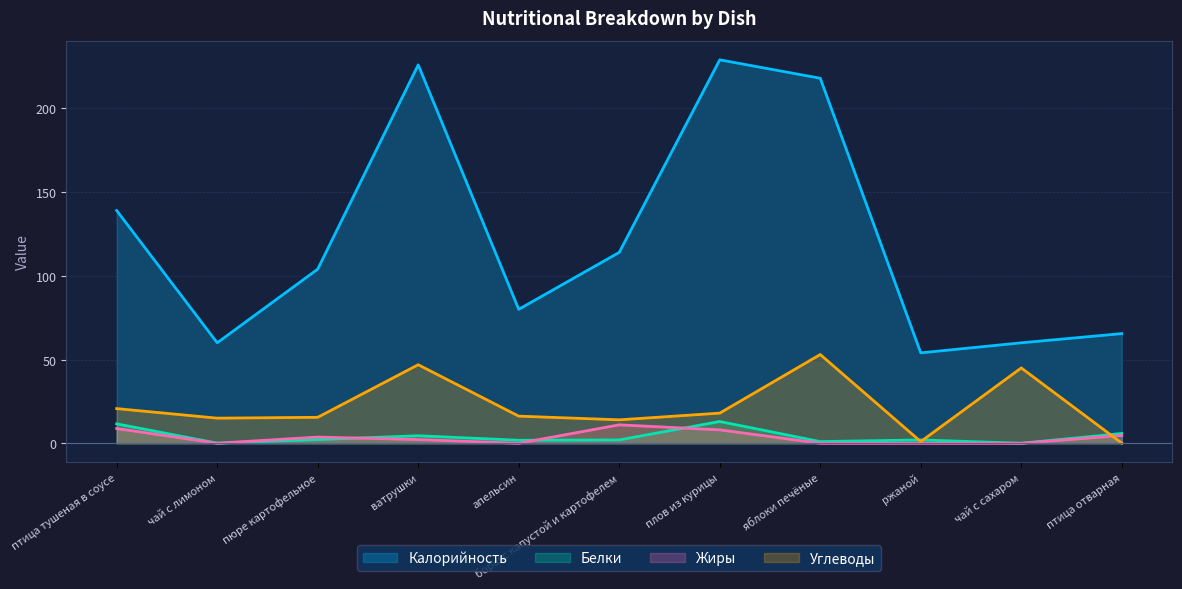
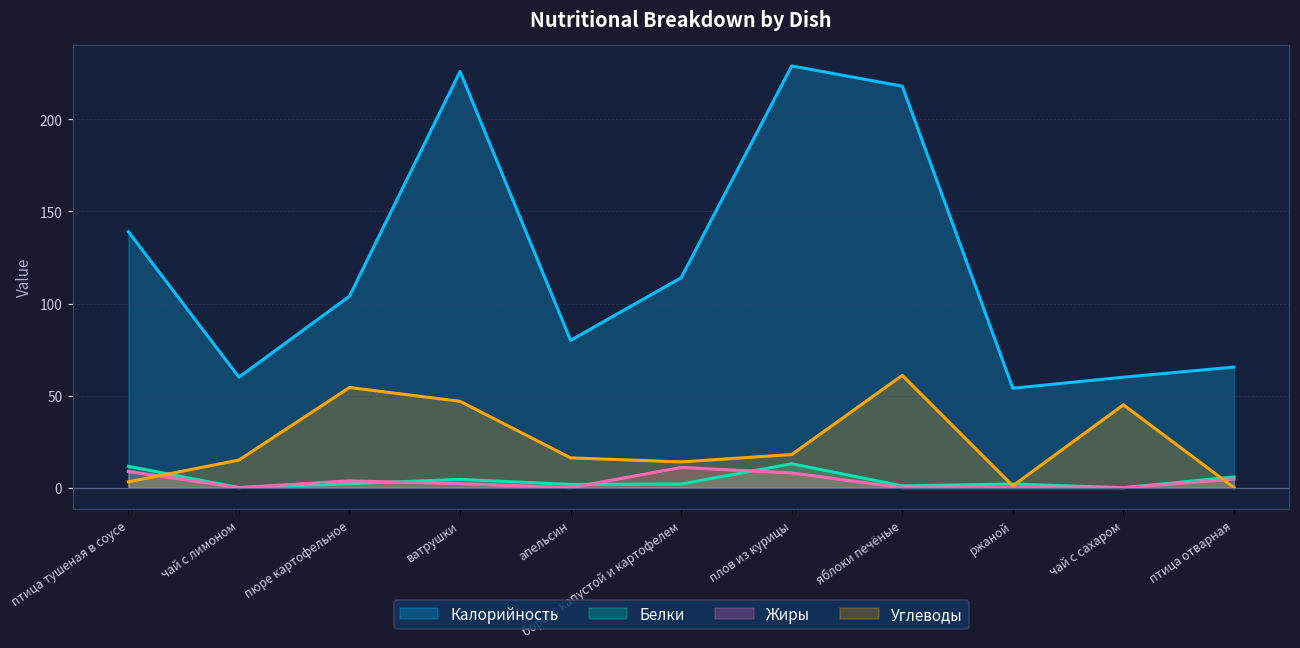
Углеводы, птица тушеная в соусе: 21 -> 3
Углеводы, пюре картофельное: 16 -> 54
Углеводы, яблоки печёные: 53 -> 61
